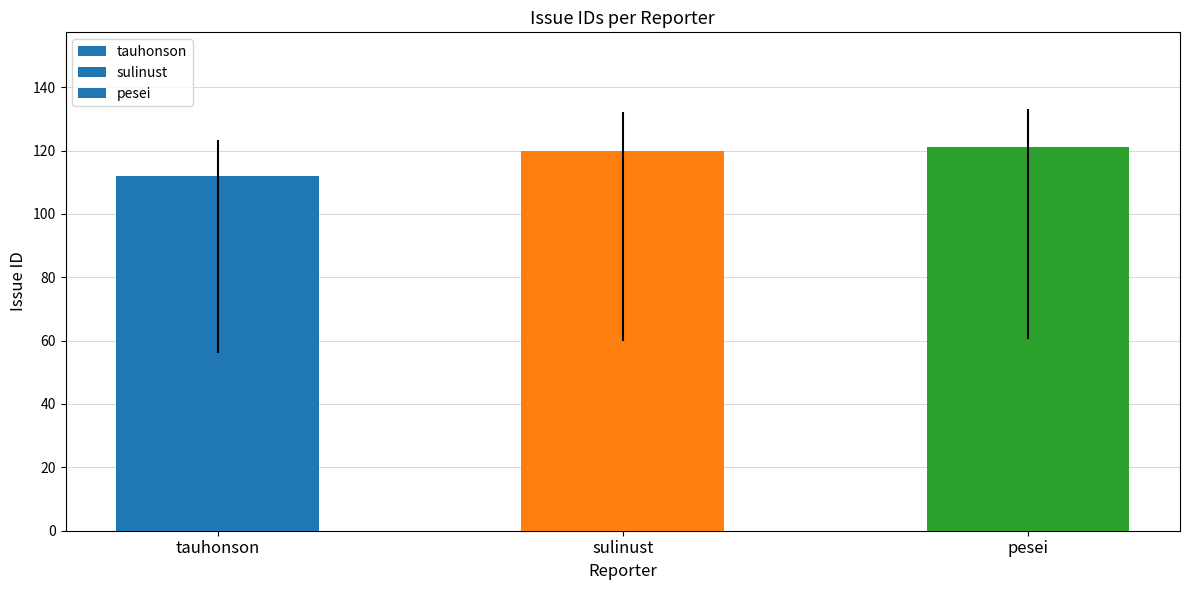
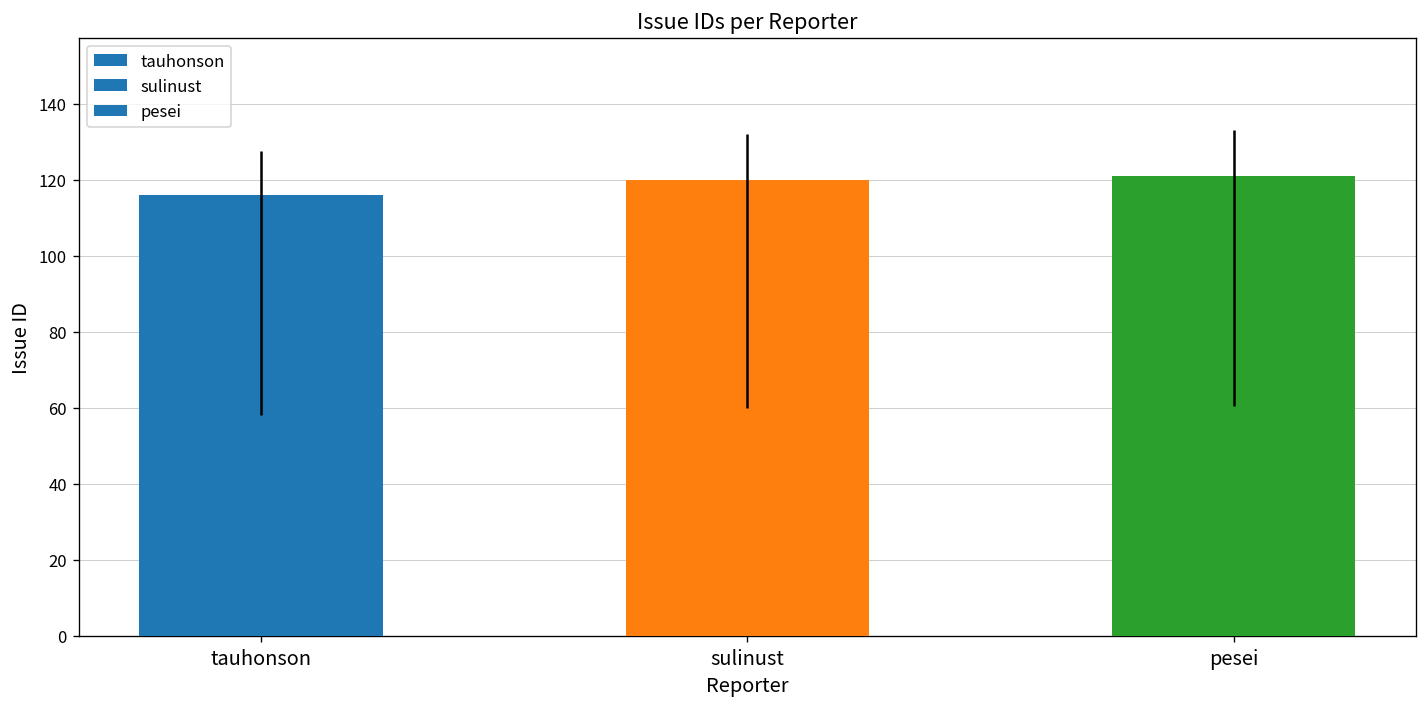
tauhonson: 112 -> 116
